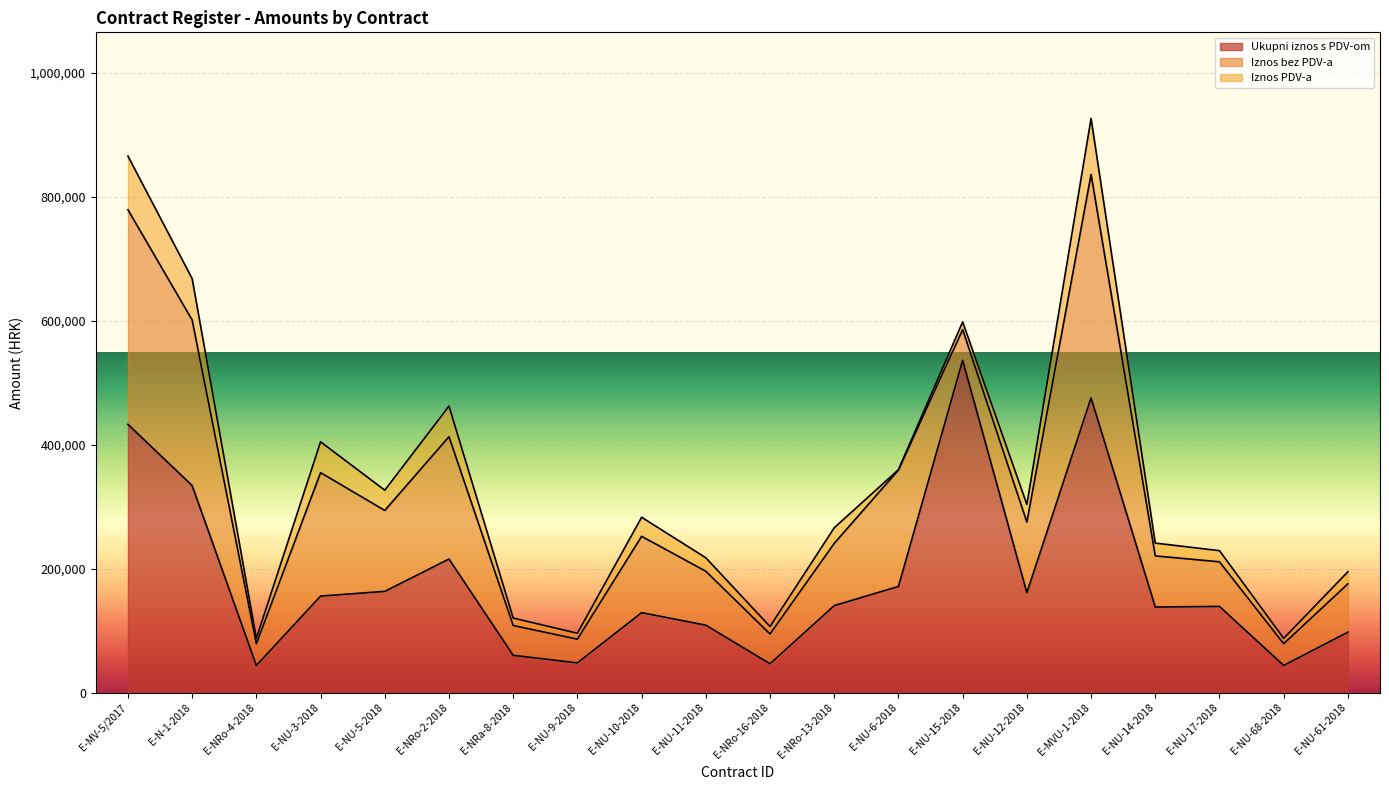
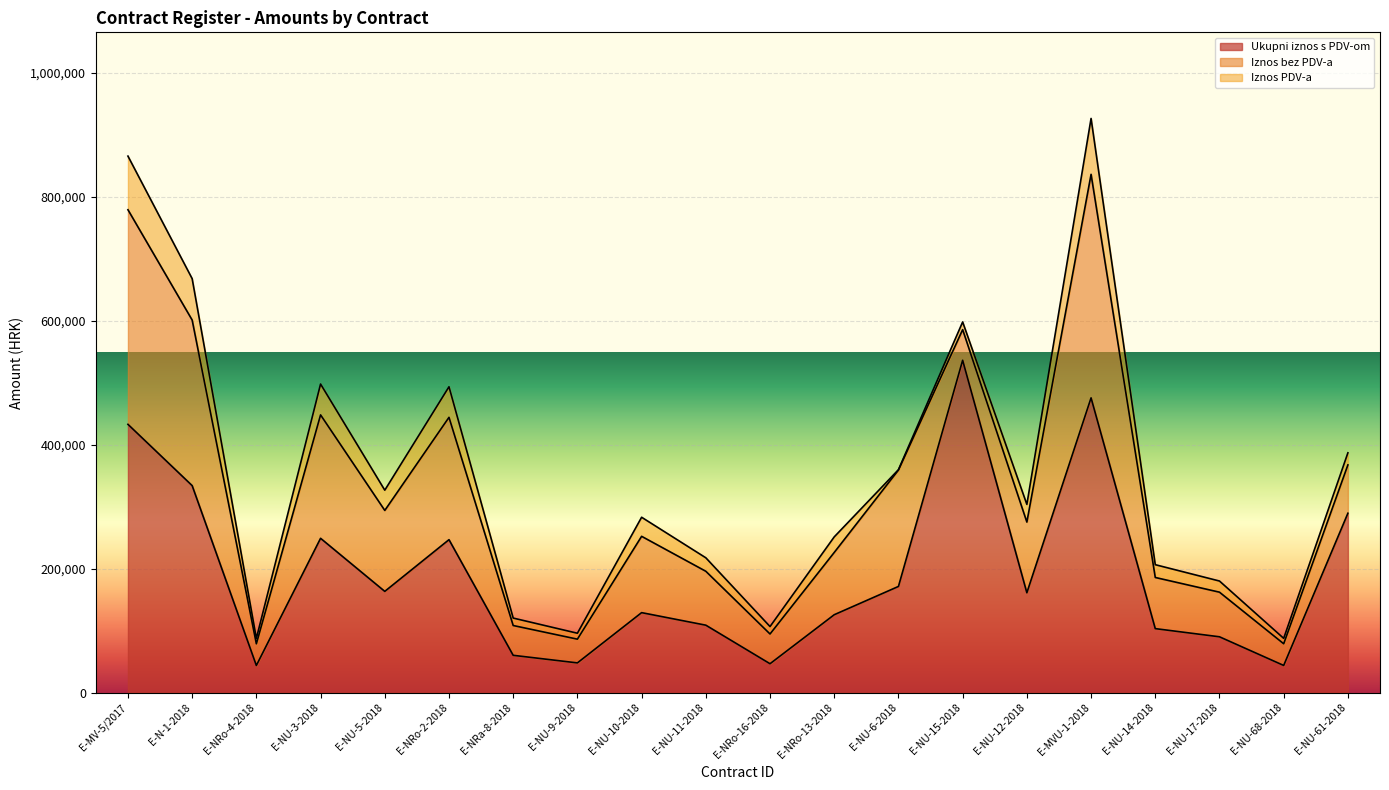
Ukupni iznos s PDV-om, E-NU-3-2018: 160,000 -> 250,000
Ukupni iznos s PDV-om, E-NRo-2-2018: 220,000 -> 250,000
Ukupni iznos s PDV-om, E-NRo-13-2018: 140,000 -> 130,000
Ukupni iznos s PDV-om, E-NU-14-2018: 140,000 -> 100,000
Ukupni iznos s PDV-om, E-NU-17-2018: 140,000 -> 90,000
Ukupni iznos s PDV-om, E-NU-61-2018: 100,000 -> 290,000
